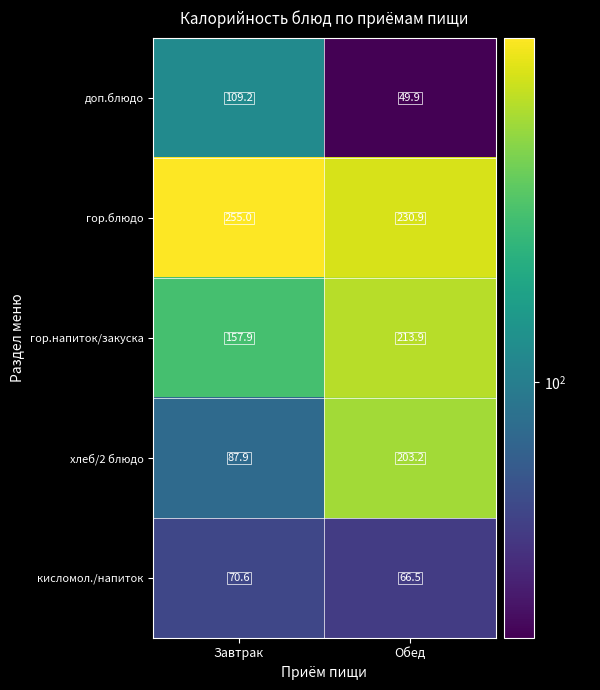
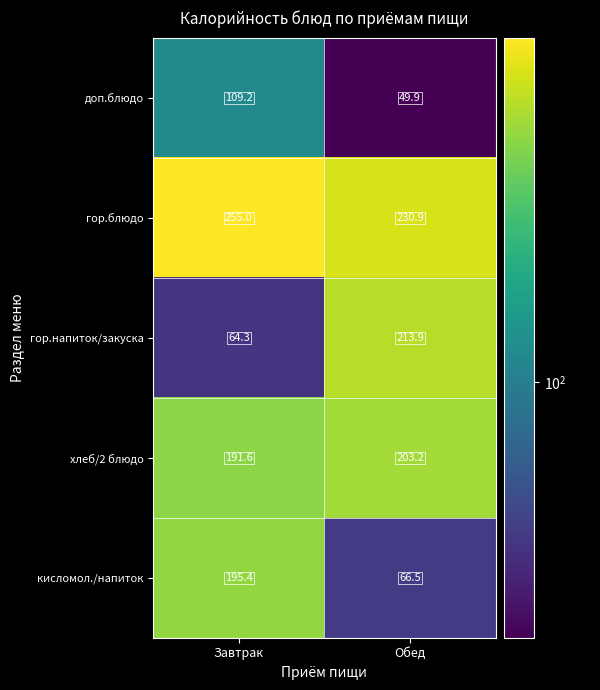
гор.напиток/закуска, Завтрак: 157.9 -> 64.3
хлеб/2 блюдо, Завтрак: 87.9 -> 191.6
кисломол./напиток, Завтрак: 70.6 -> 195.4
